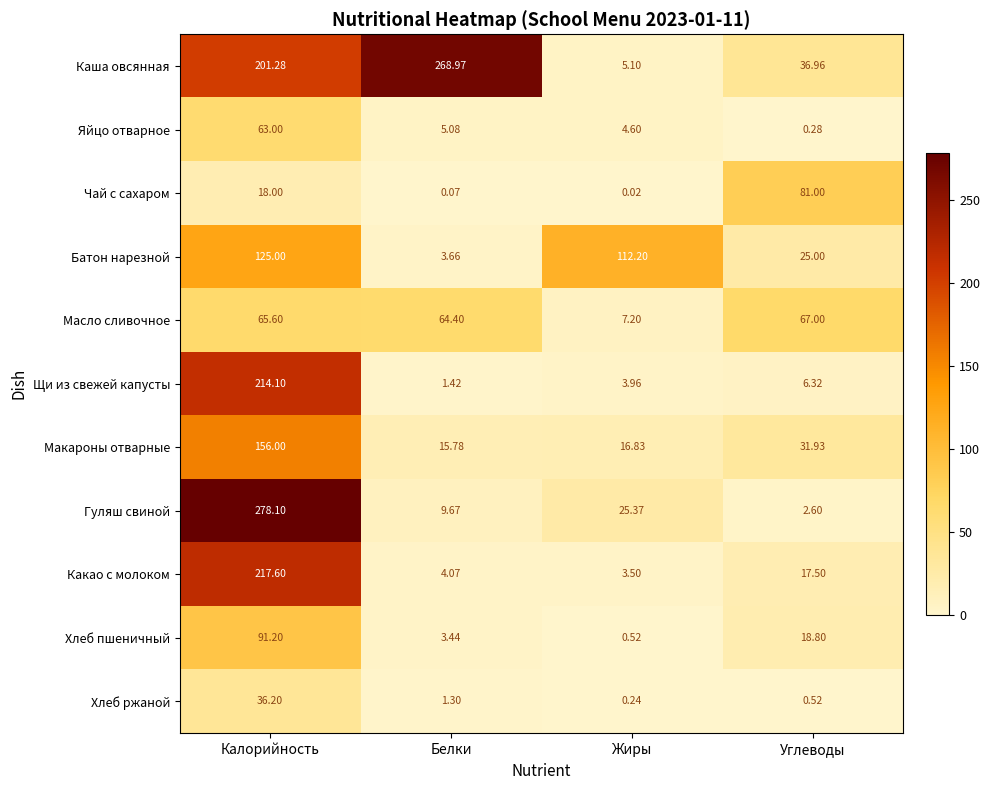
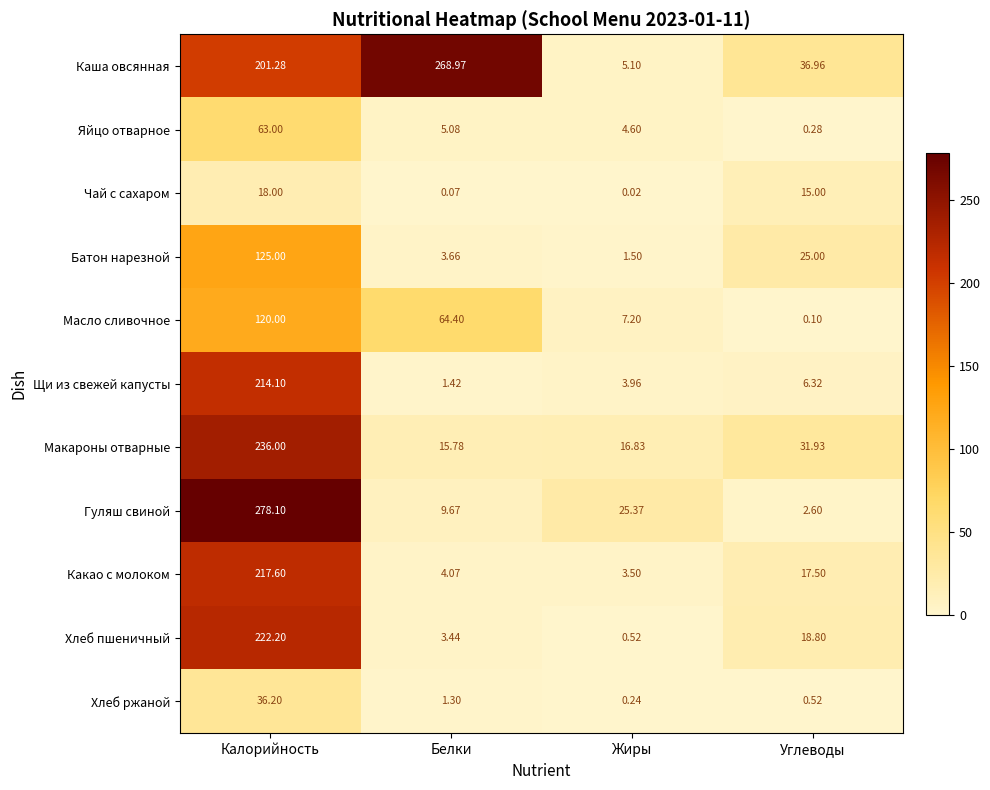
Чай с сахаром, Углеводы: 81.00 -> 15.00
Батон нарезной, Жиры: 112.20 -> 1.50
Масло сливочное, Калорийность: 65.60 -> 120.00
Масло сливочное, Углеводы: 67.00 -> 0.10
Макароны отварные, Калорийность: 156.00 -> 236.00
Хлеб пшеничный, Калорийность: 91.20 -> 222.20
